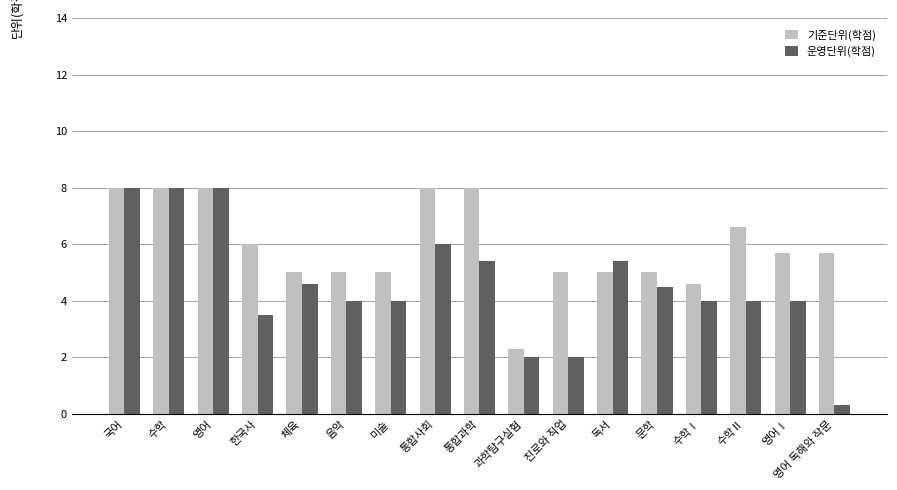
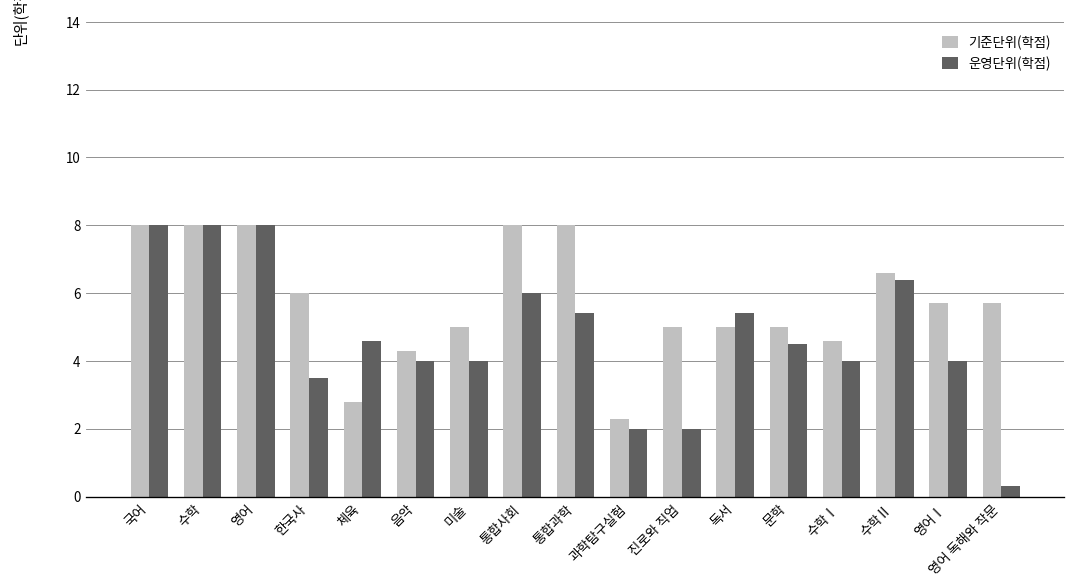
기준단위(학점), 체육: 5.0 -> 2.8
기준단위(학점), 음악: 5.0 -> 4.3
운영단위(학점), 수학Ⅱ: 4.0 -> 6.4
